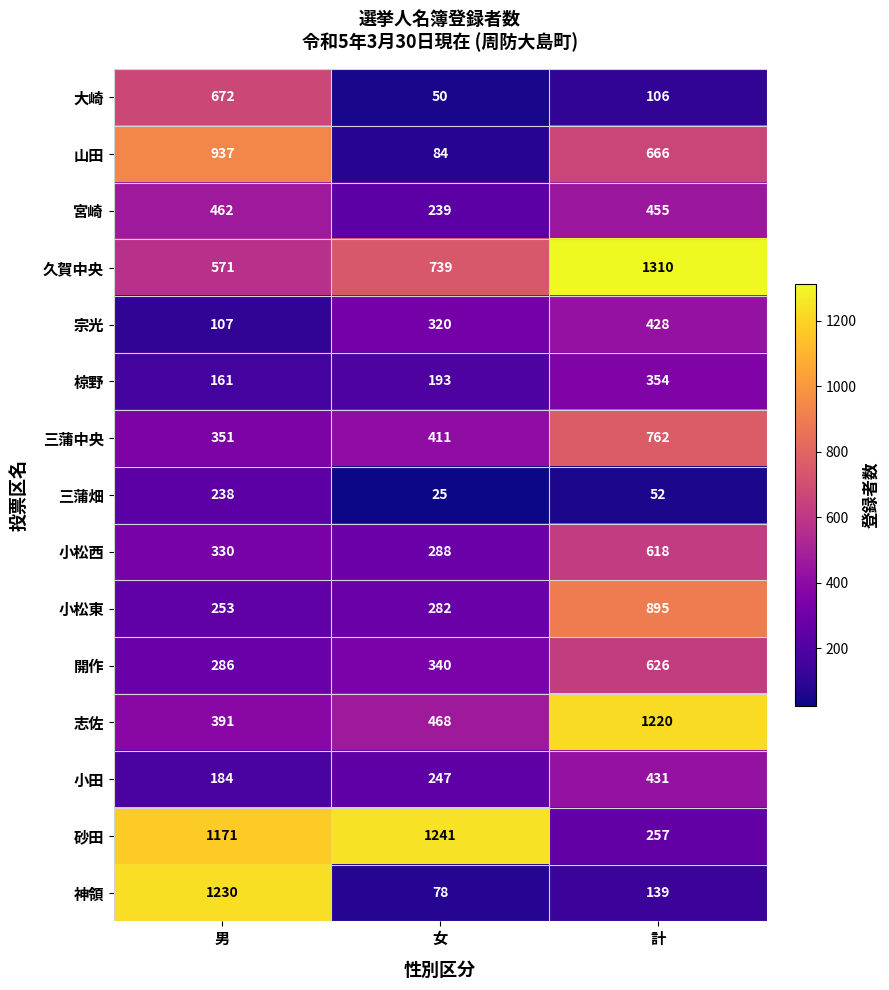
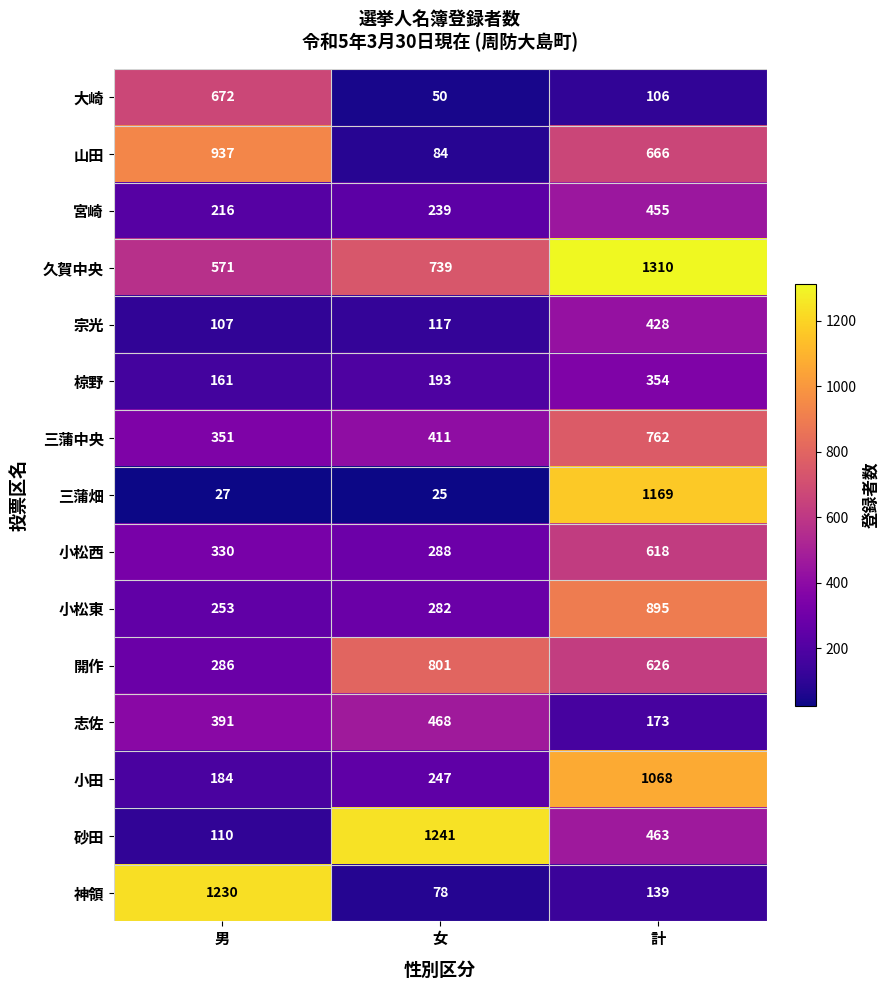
宮崎, 男: 462 -> 216
宗光, 女: 320 -> 117
三蒲畑, 男: 238 -> 27
三蒲畑, 計: 52 -> 1169
開作, 女: 340 -> 801
志佐, 計: 1220 -> 173
小田, 計: 431 -> 1068
砂田, 男: 1171 -> 110
砂田, 計: 257 -> 463
